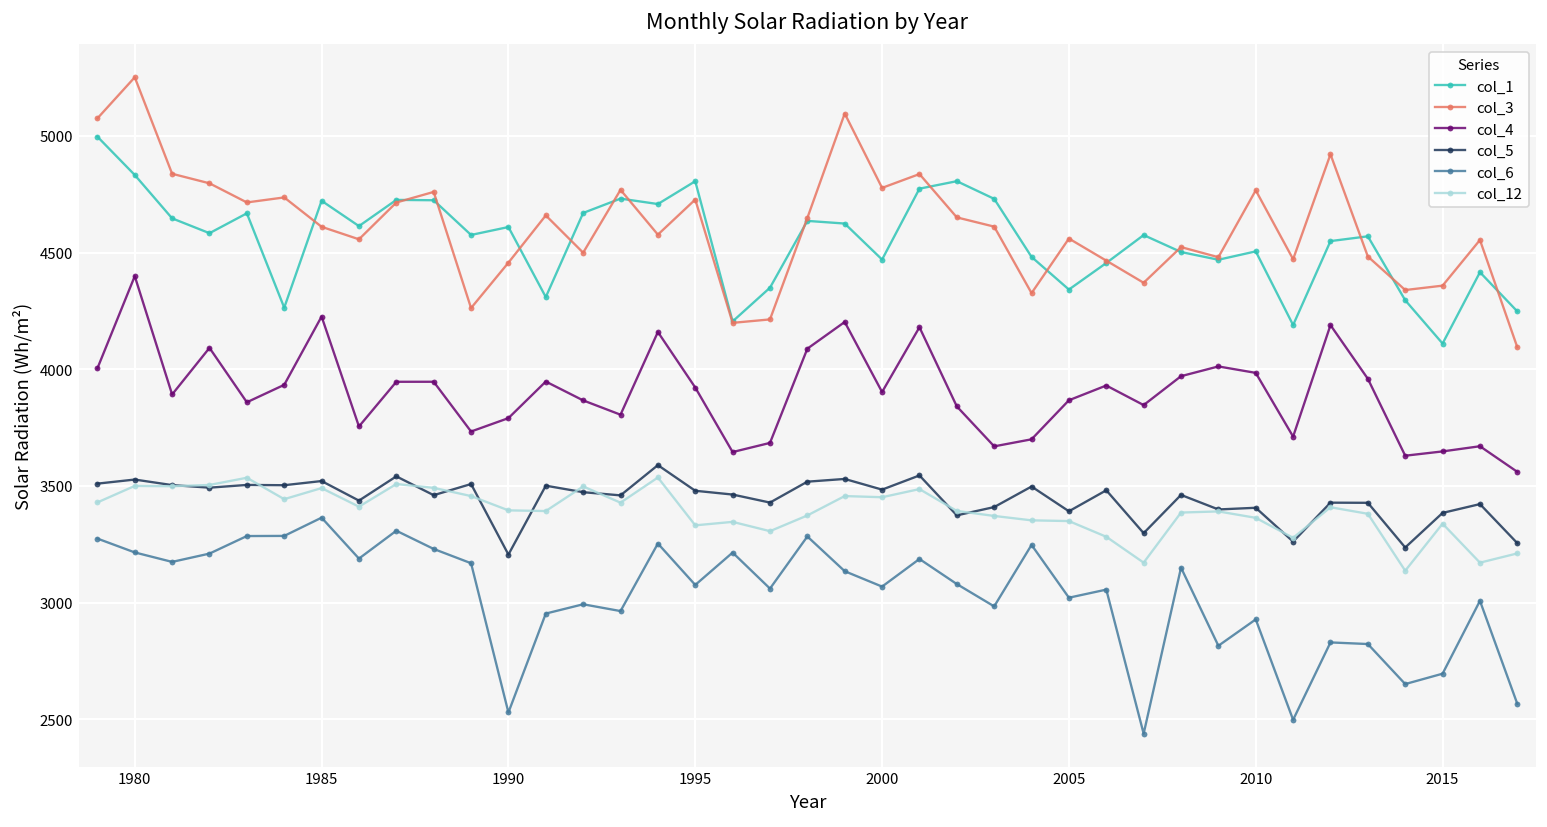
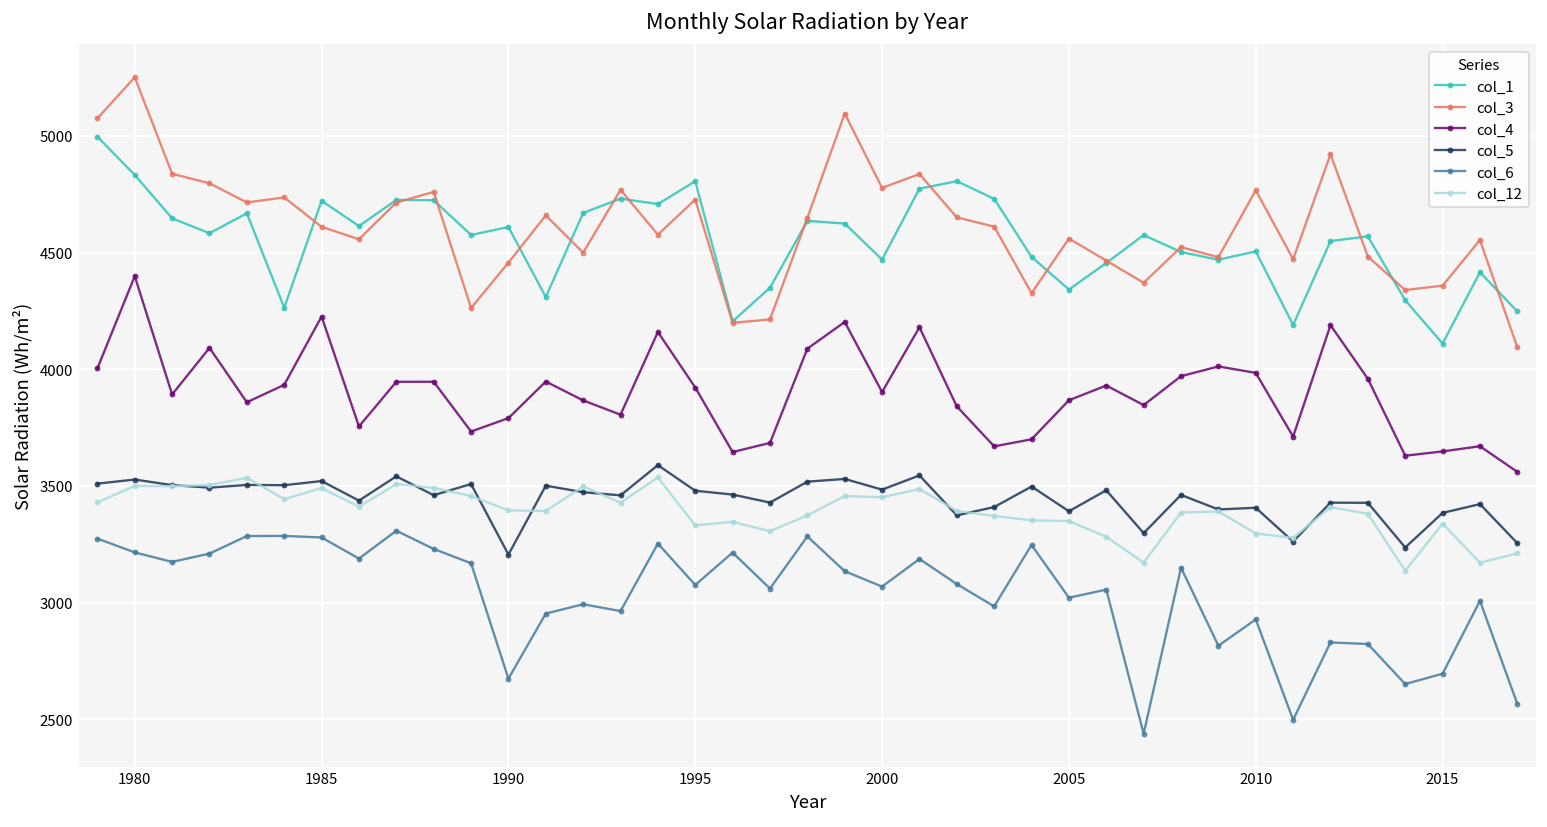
col_6, 1985: 3360 -> 3280
col_6, 1990: 2530 -> 2670
col_12, 2010: 3360 -> 3300
